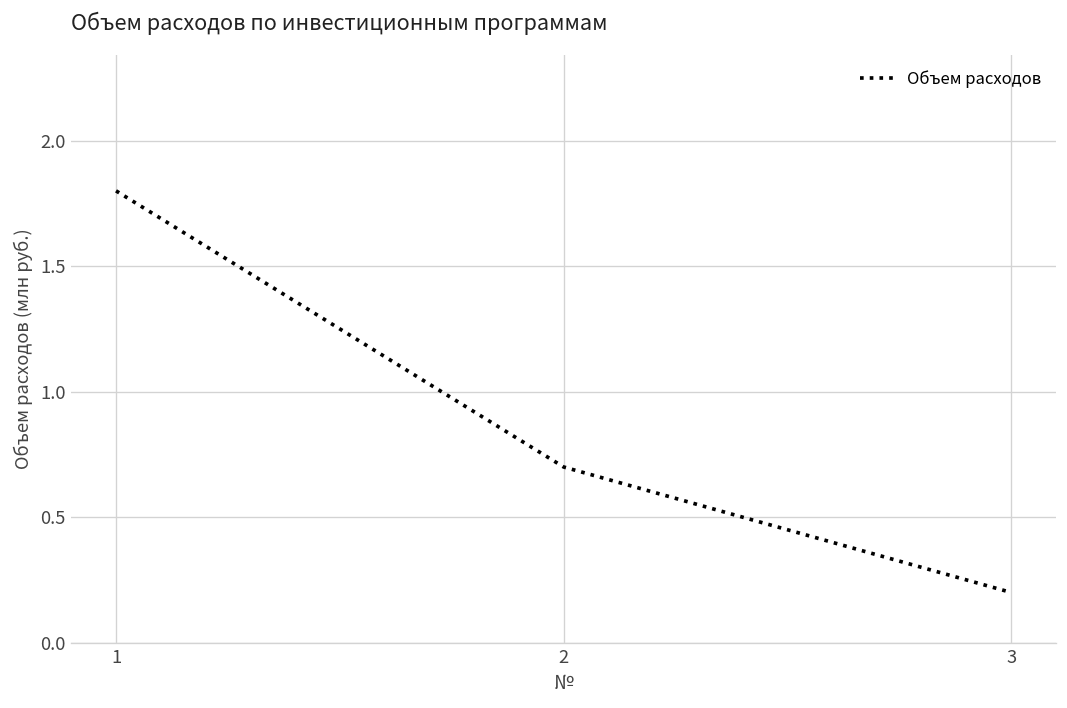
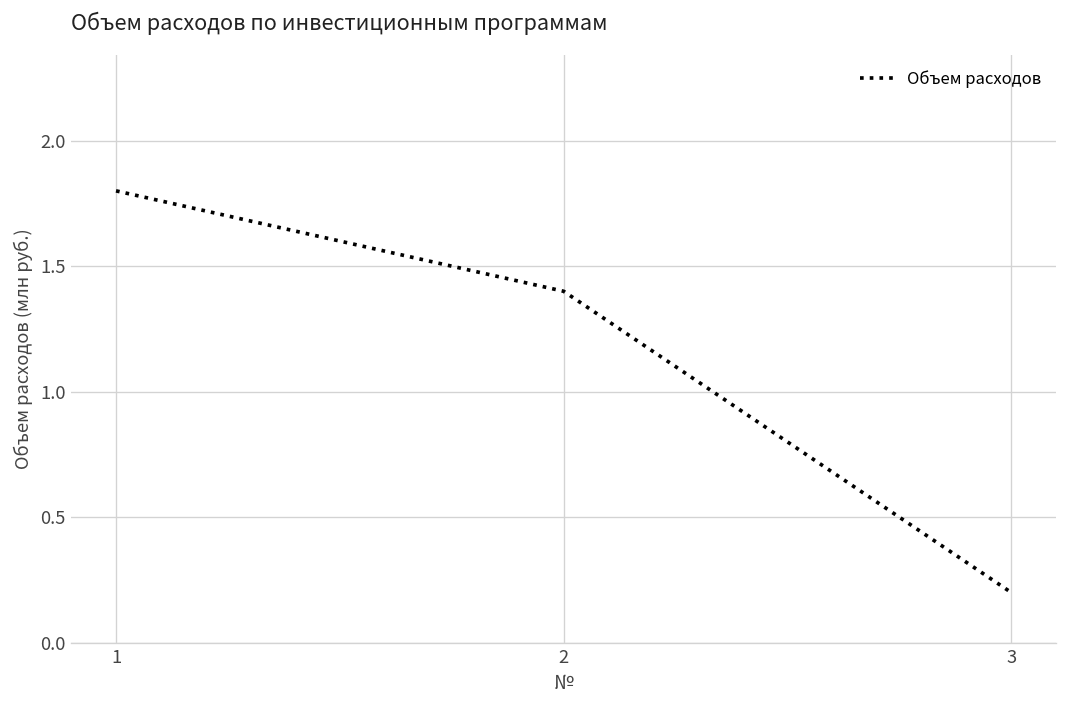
2: 0.7 -> 1.4
